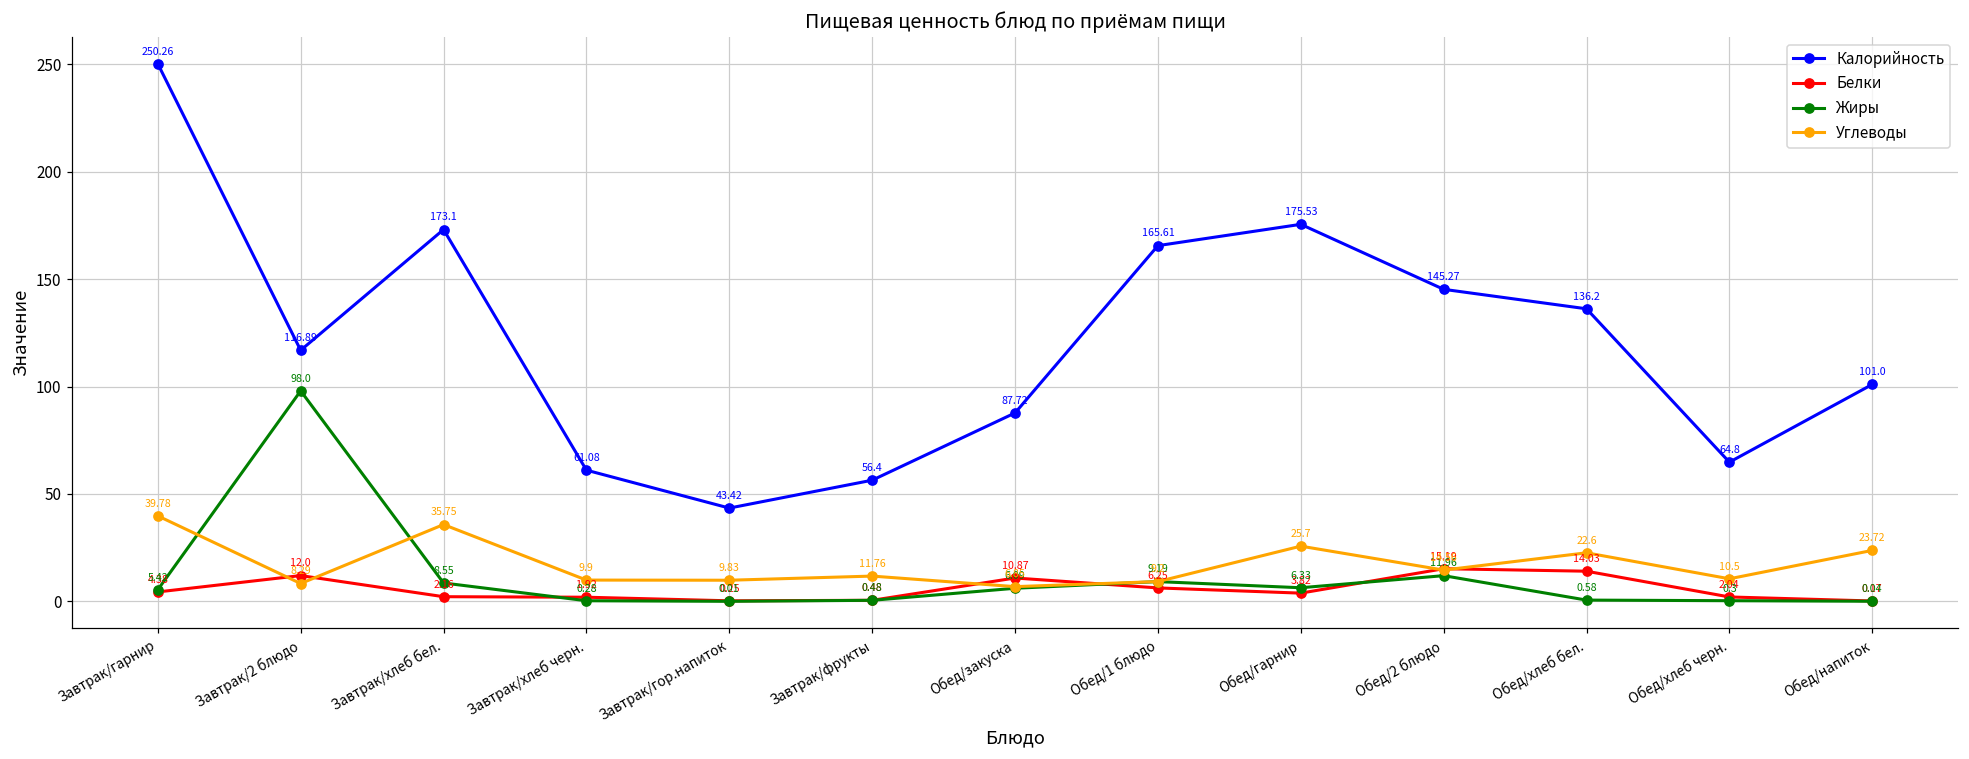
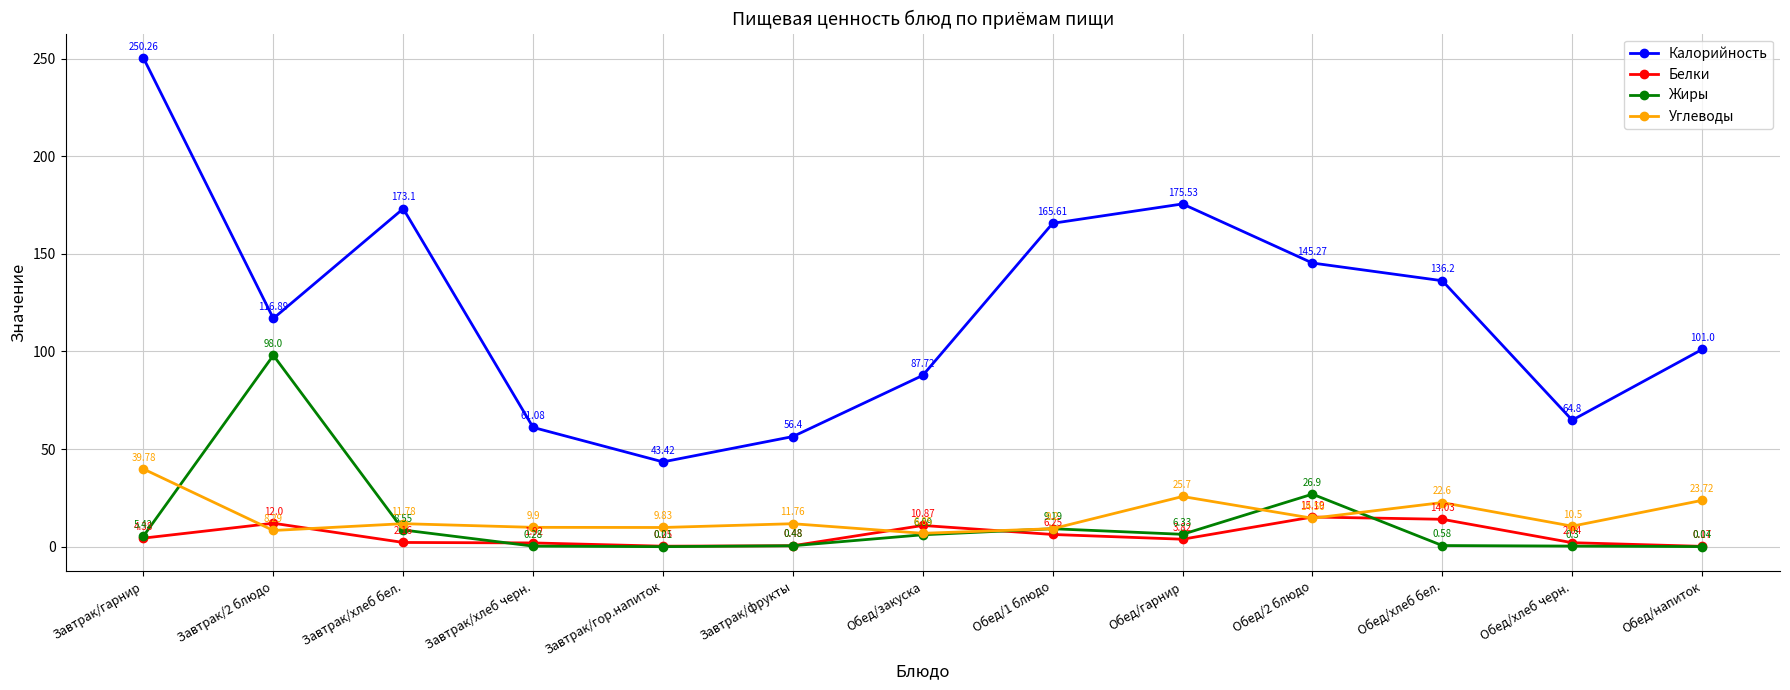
Углеводы, Завтрак/хлеб бел.: 35.75 -> 11.78
Жиры, Обед/2 блюдо: 11.96 -> 26.9
